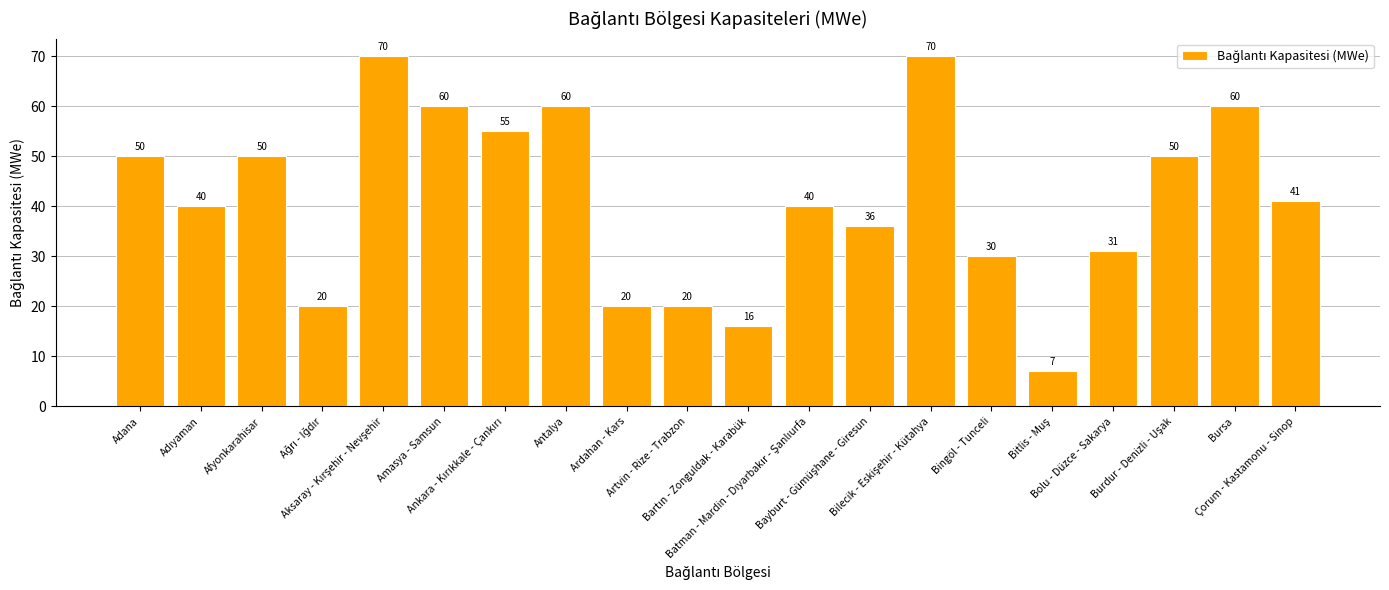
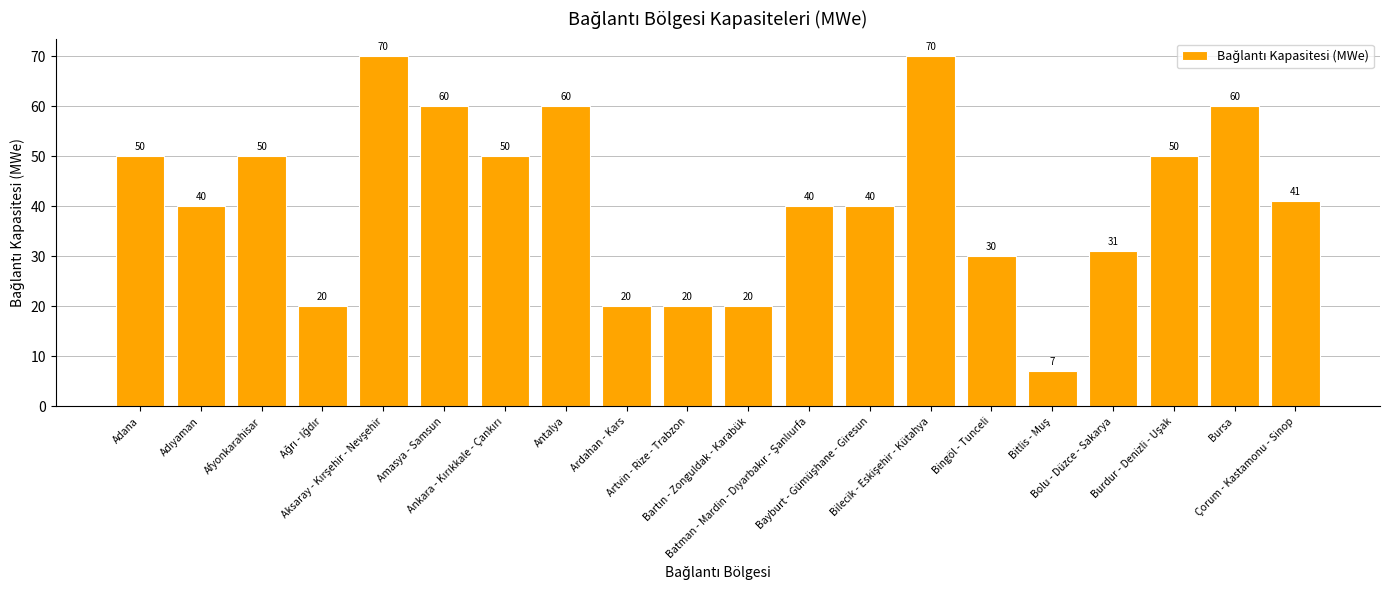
Ankara - Kırıkkale - Çankırı: 55 -> 50
Bartın - Zonguldak - Karabük: 16 -> 20
Bayburt - Gümüşhane - Giresun: 36 -> 40
